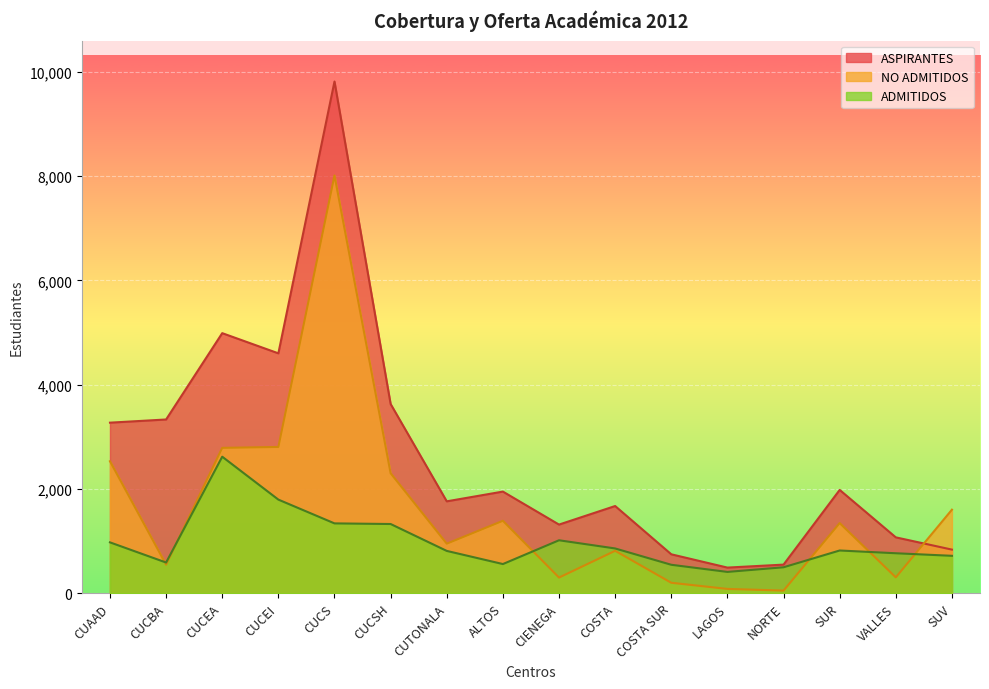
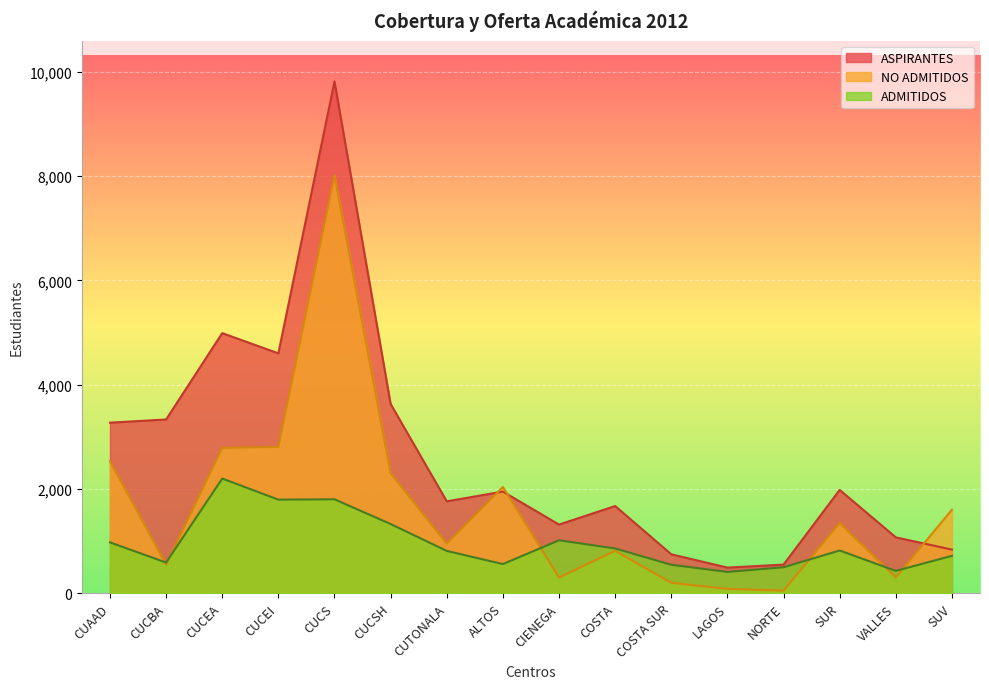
ADMITIDOS, CUCEA: 2,600 -> 2,200
ADMITIDOS, CUCS: 1,300 -> 1,800
NO ADMITIDOS, ALTOS: 1,400 -> 2,000
ADMITIDOS, VALLES: 800 -> 400
